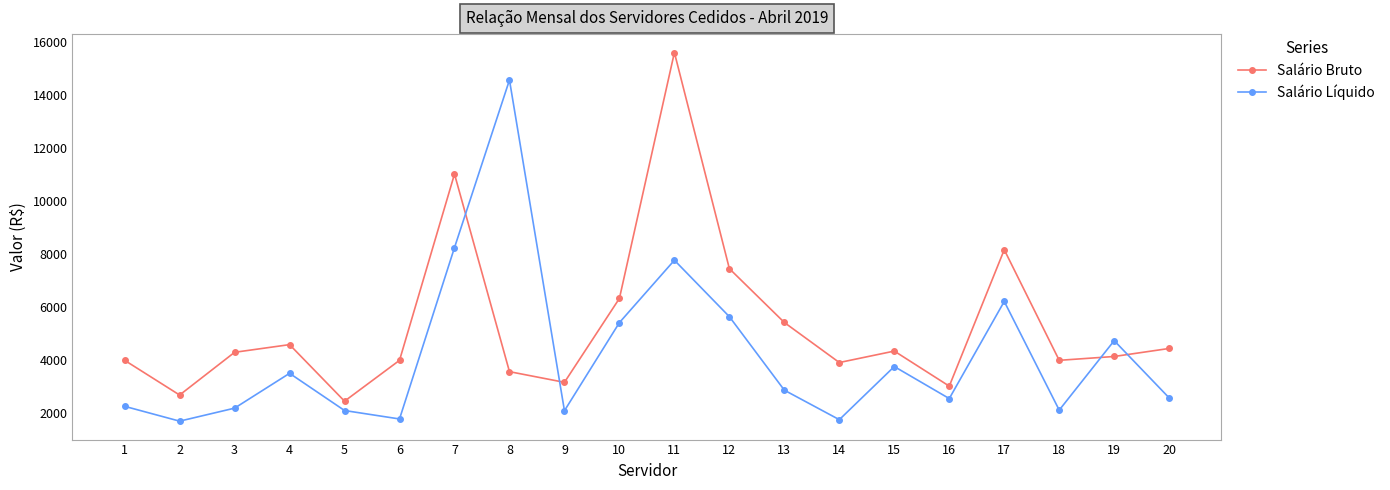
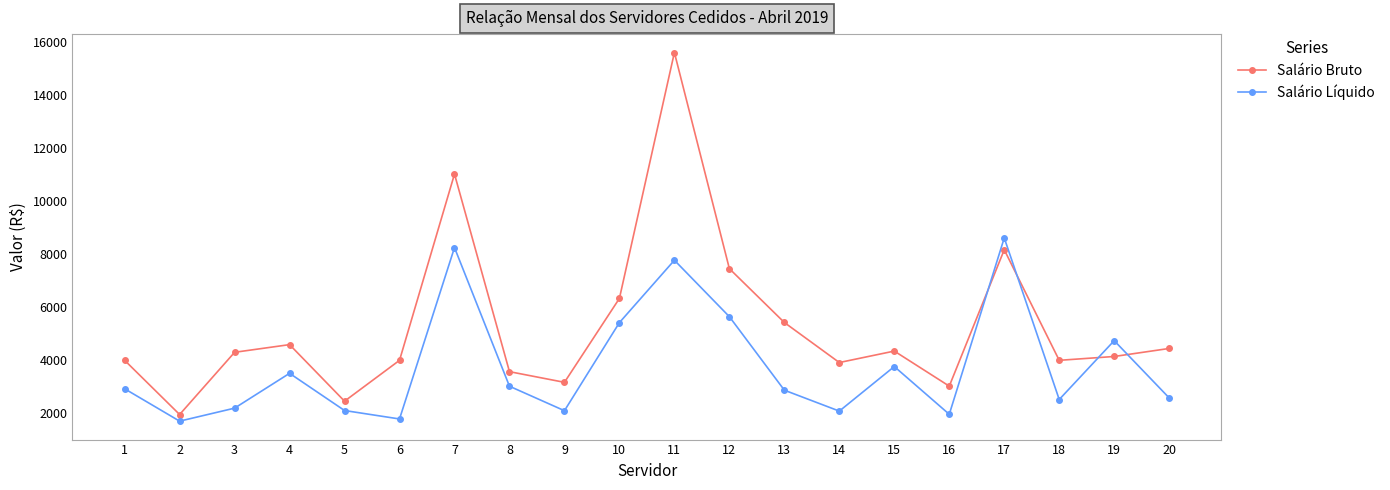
Salário Líquido, 1: 2300 -> 2900
Salário Bruto, 2: 2700 -> 2000
Salário Líquido, 8: 14600 -> 3000
Salário Líquido, 14: 1800 -> 2100
Salário Líquido, 16: 2600 -> 2000
Salário Líquido, 17: 6200 -> 8600
Salário Líquido, 18: 2100 -> 2500
